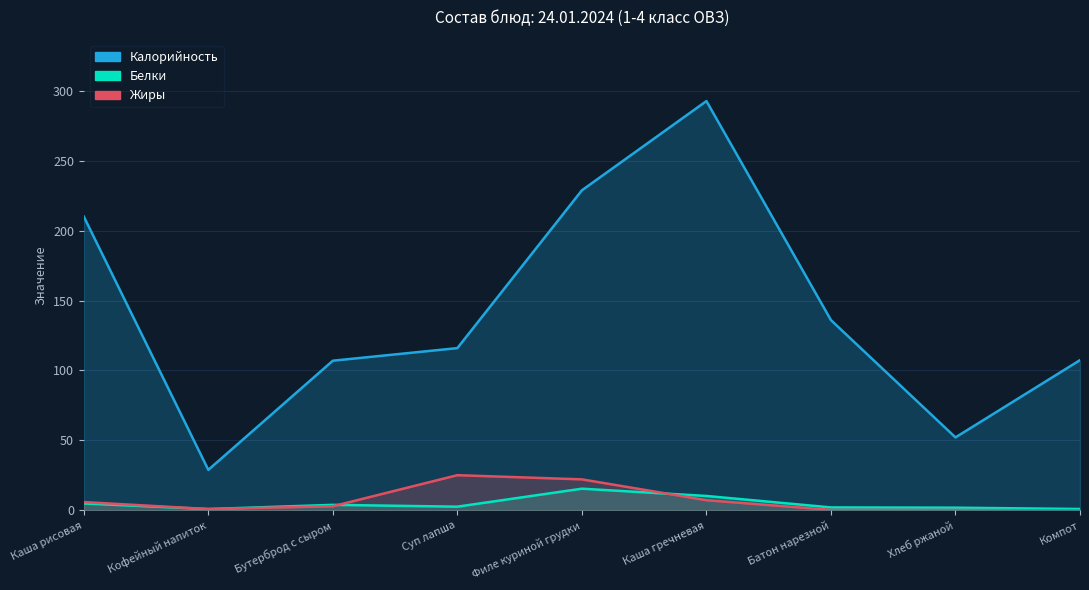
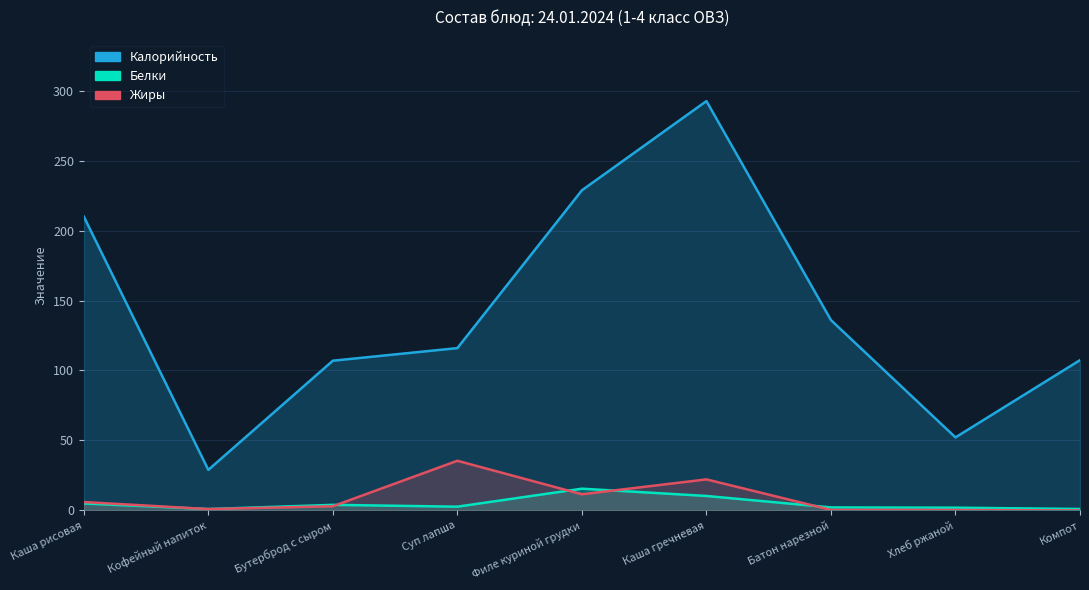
Жиры, Суп лапша: 25 -> 36
Жиры, Филе куриной грудки: 22 -> 12
Жиры, Каша гречневая: 7 -> 22
